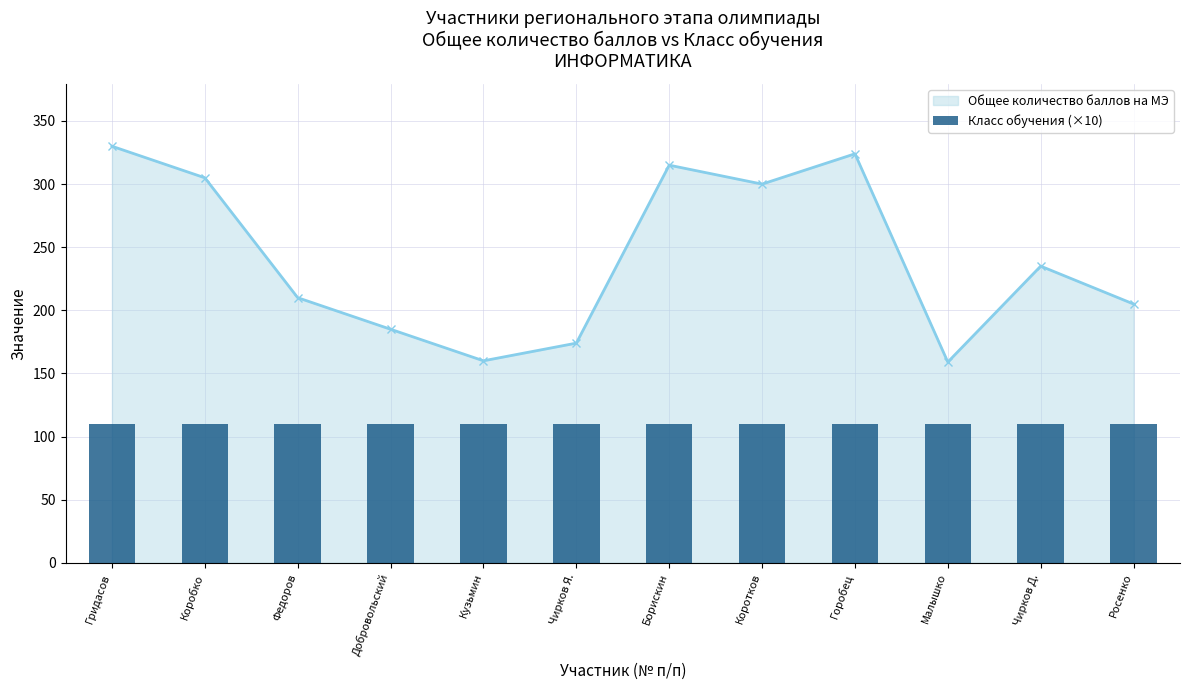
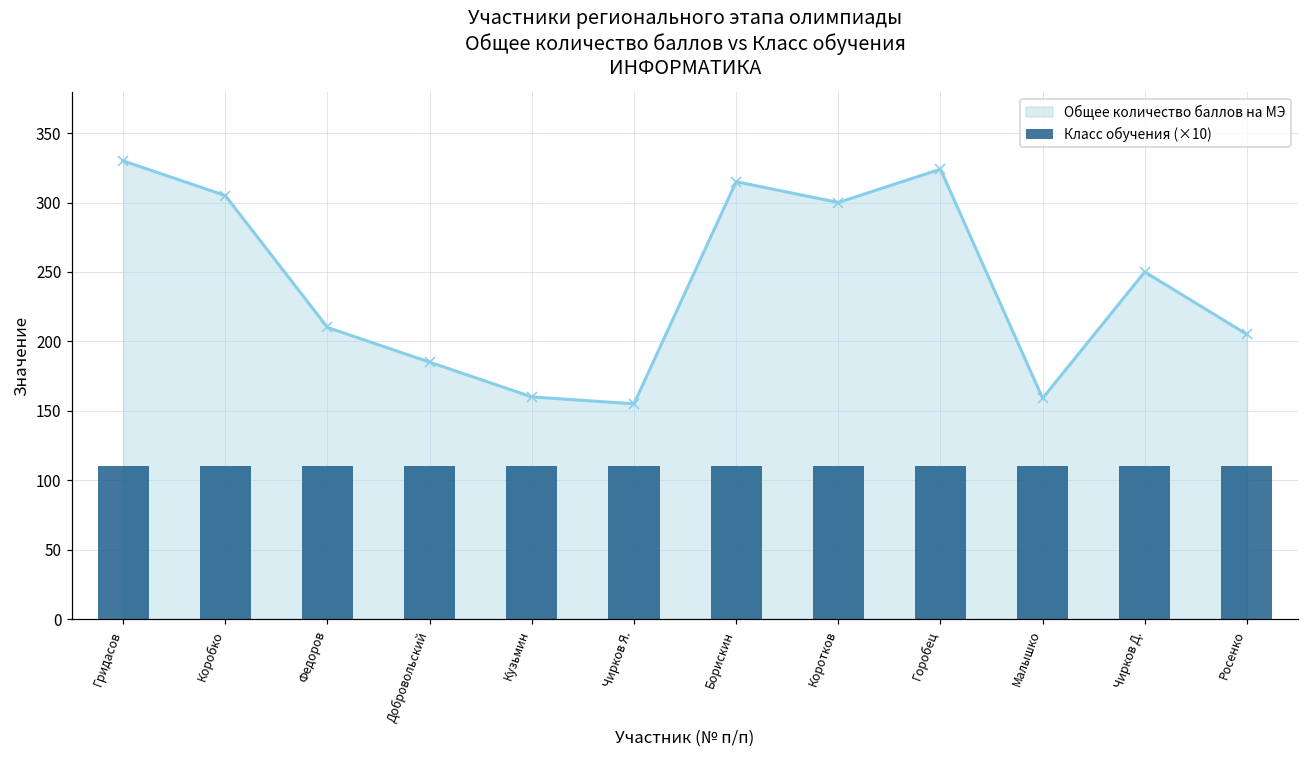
Общее количество баллов на МЭ, Чирков Я.: 174 -> 155
Общее количество баллов на МЭ, Чирков Д.: 235 -> 250
